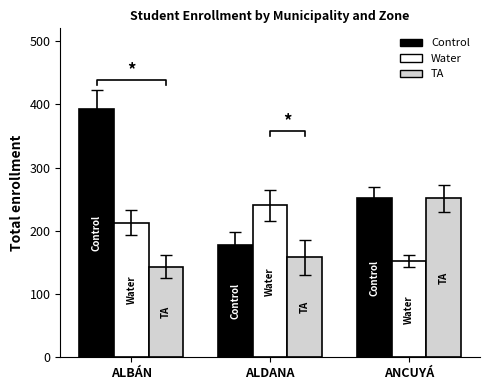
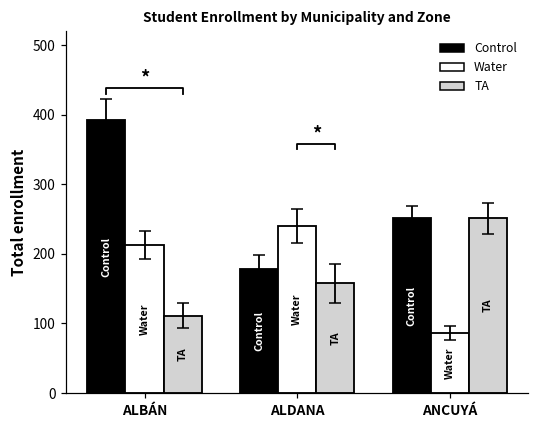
TA, ALBÁN: 140 -> 110
Water, ANCUYÁ: 150 -> 90
